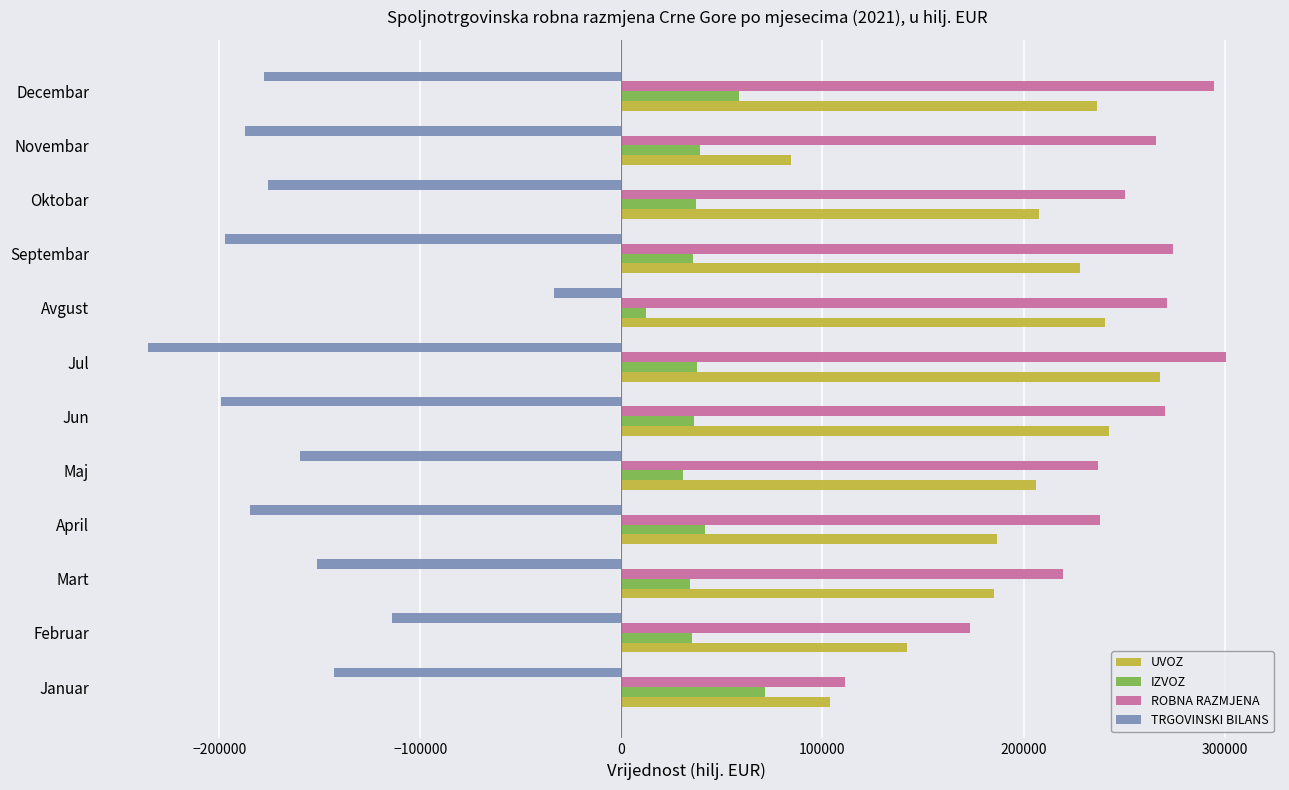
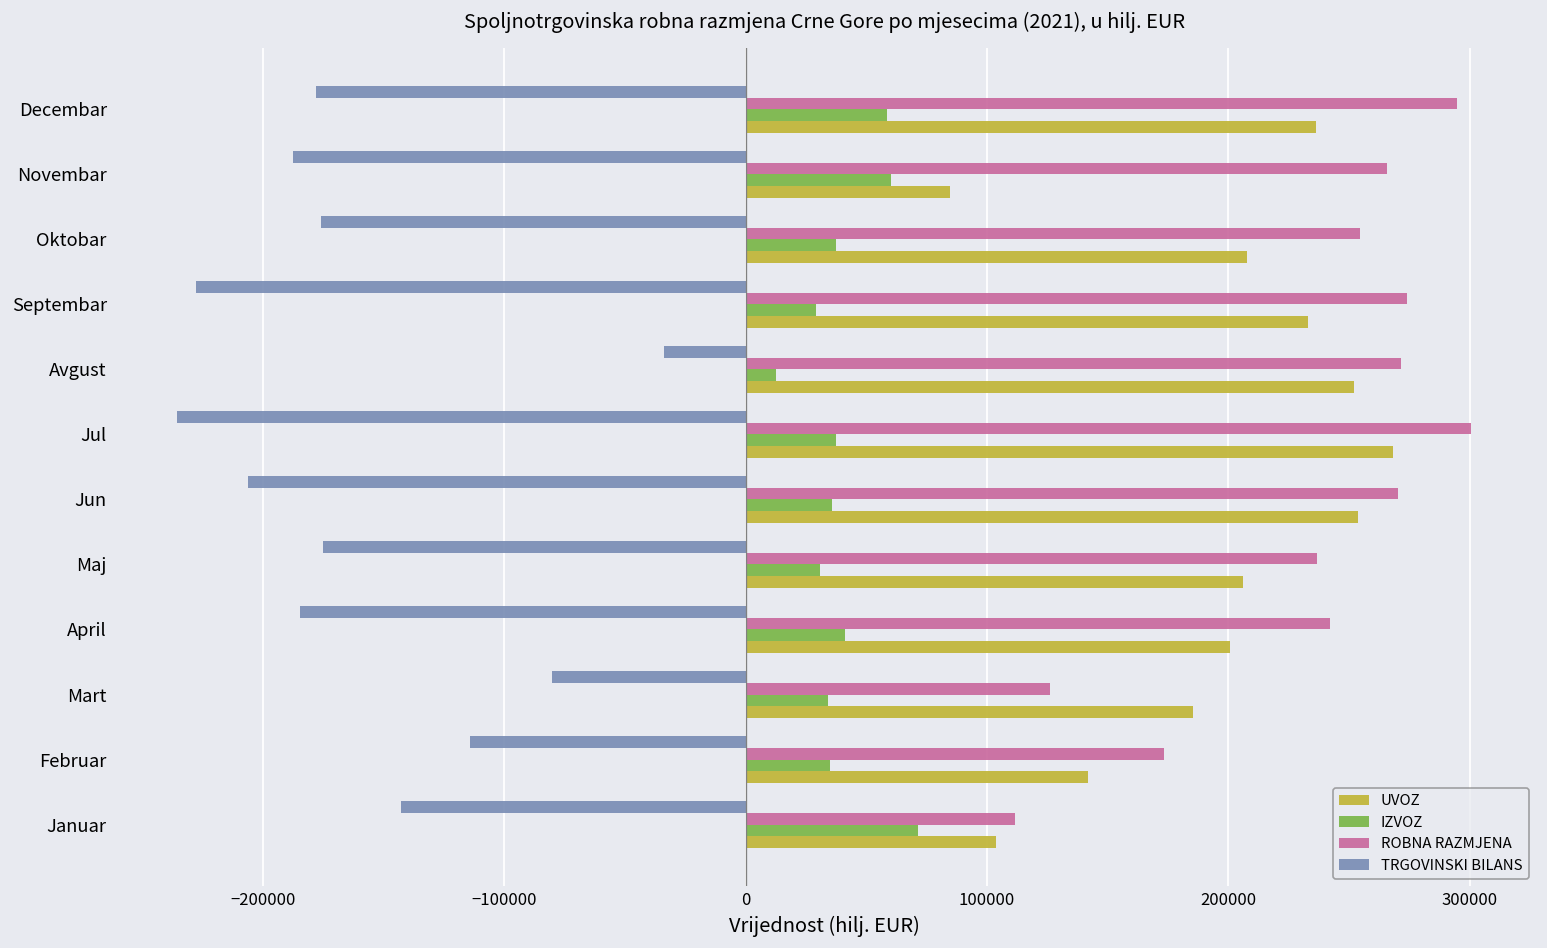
IZVOZ, Novembar: 39000 -> 60000
ROBNA RAZMJENA, Oktobar: 250000 -> 255000
TRGOVINSKI BILANS, Septembar: -197000 -> -228000
IZVOZ, Septembar: 36000 -> 29000
UVOZ, Septembar: 228000 -> 233000
UVOZ, Avgust: 240000 -> 252000
TRGOVINSKI BILANS, Jun: -199000 -> -206000
UVOZ, Jun: 242000 -> 254000
TRGOVINSKI BILANS, Maj: -160000 -> -175000
ROBNA RAZMJENA, April: 238000 -> 242000
UVOZ, April: 187000 -> 201000
TRGOVINSKI BILANS, Mart: -151000 -> -80000
ROBNA RAZMJENA, Mart: 220000 -> 126000
